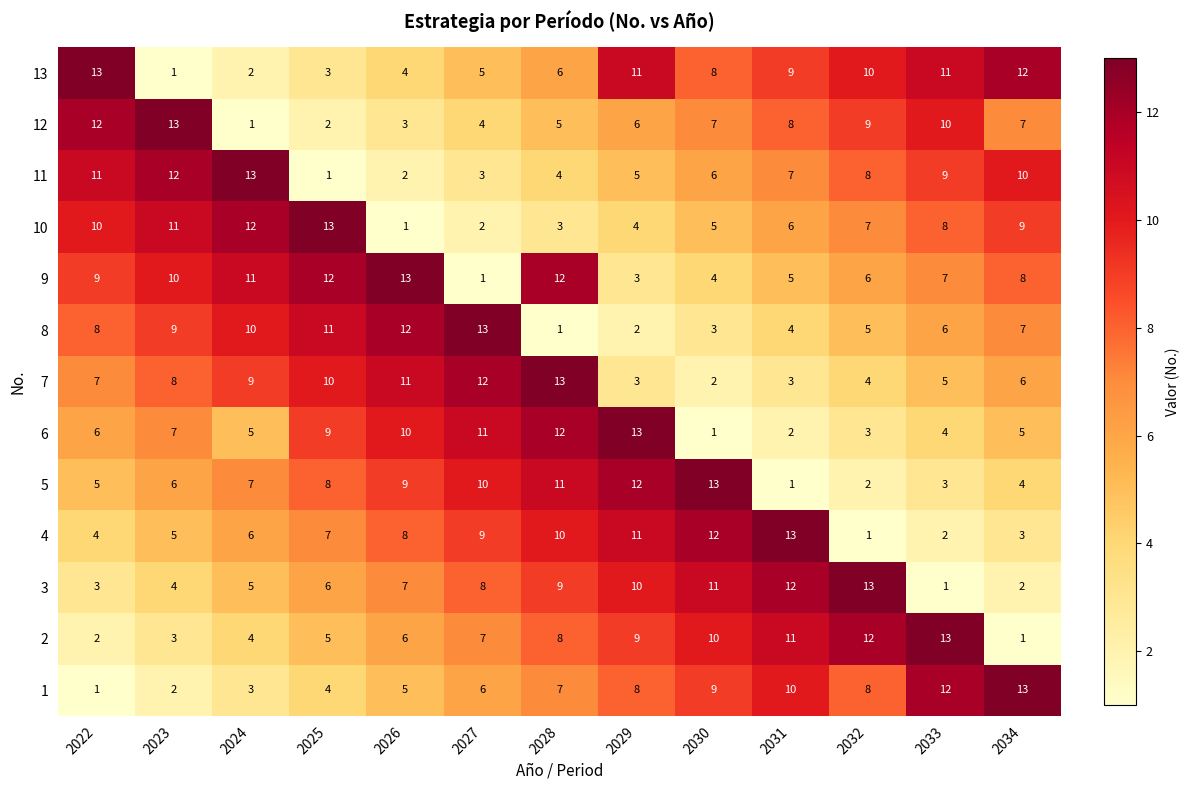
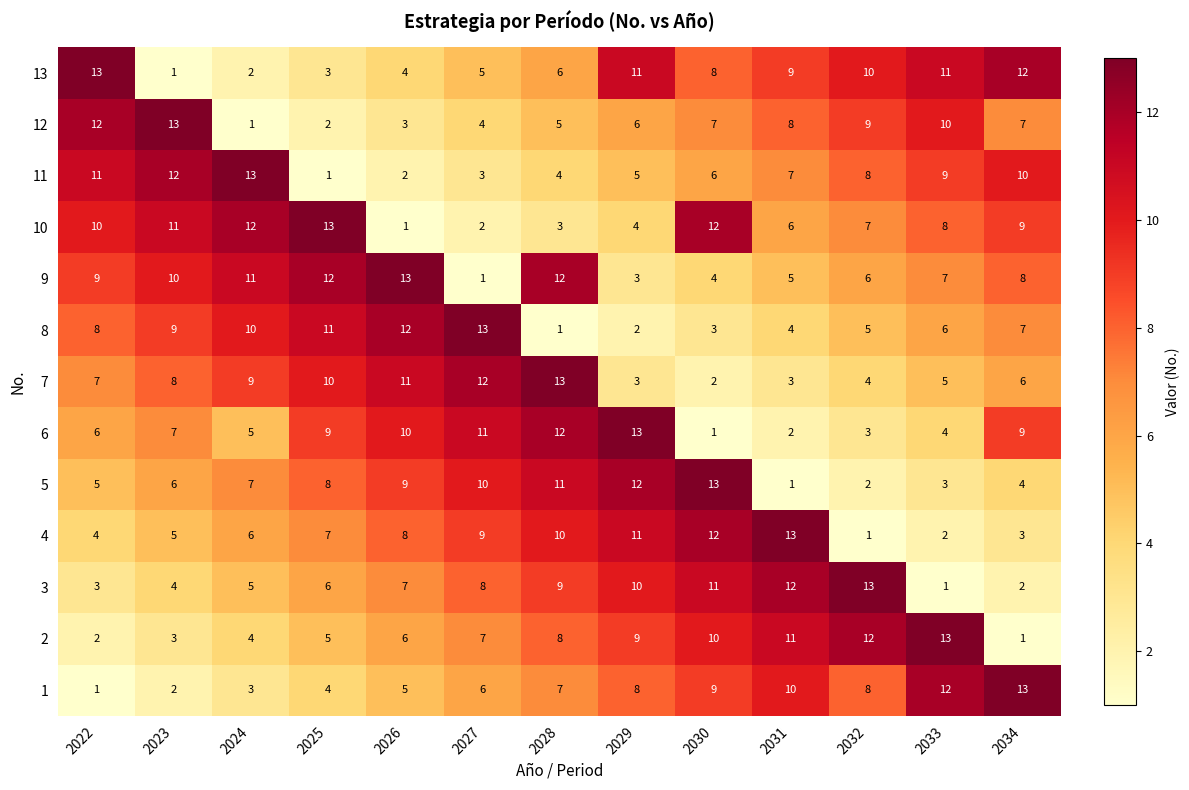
10, 2030: 5 -> 12
6, 2034: 5 -> 9
